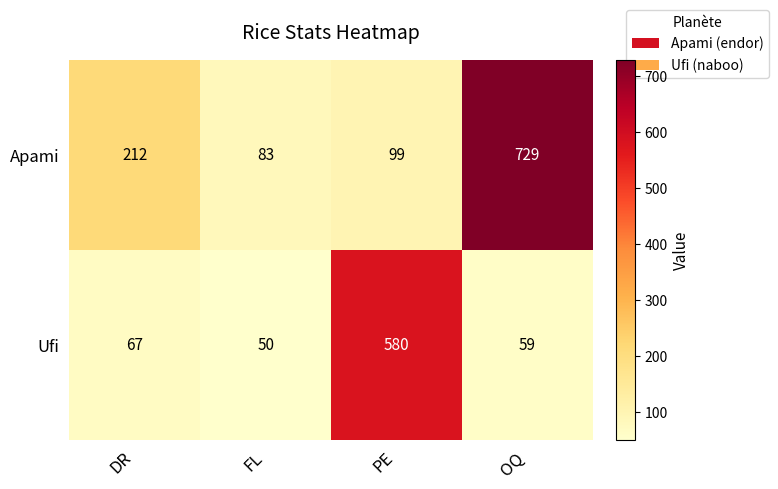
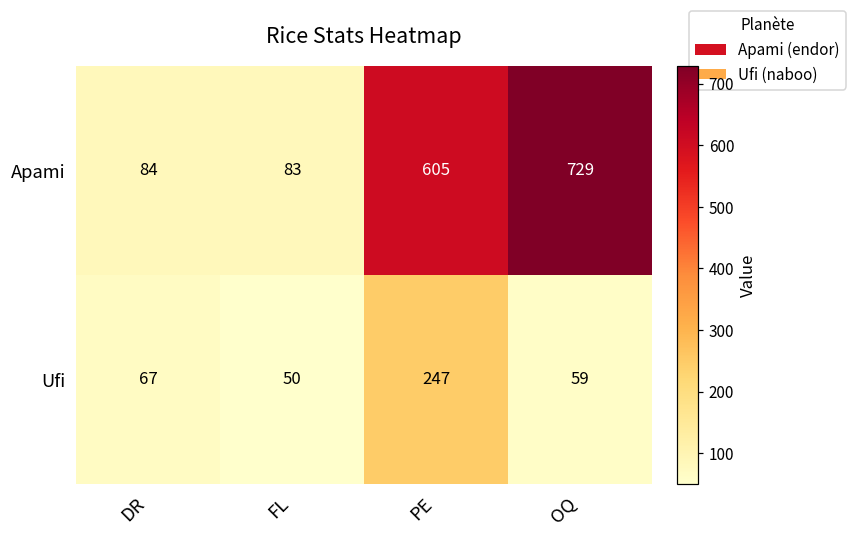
Apami, DR: 212 -> 84
Apami, PE: 99 -> 605
Ufi, PE: 580 -> 247
